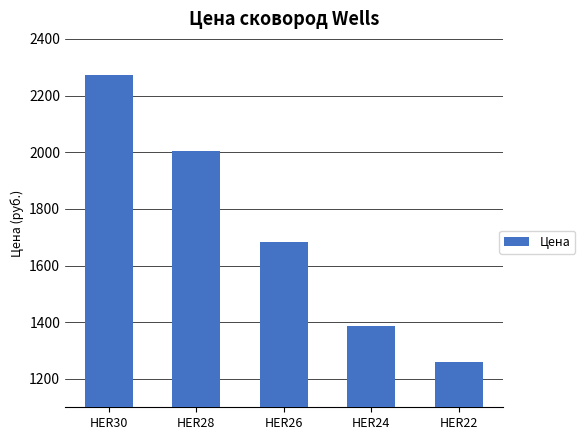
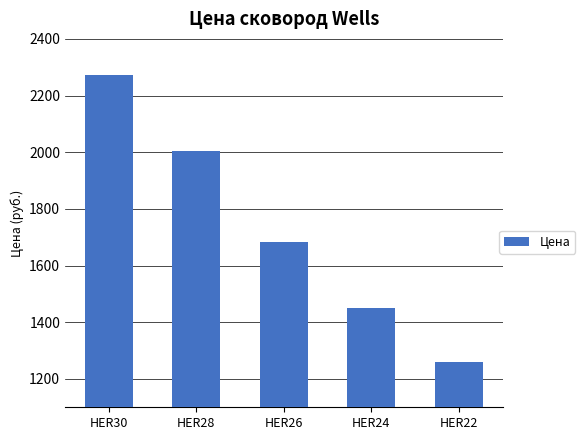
HER24: 1390 -> 1450
